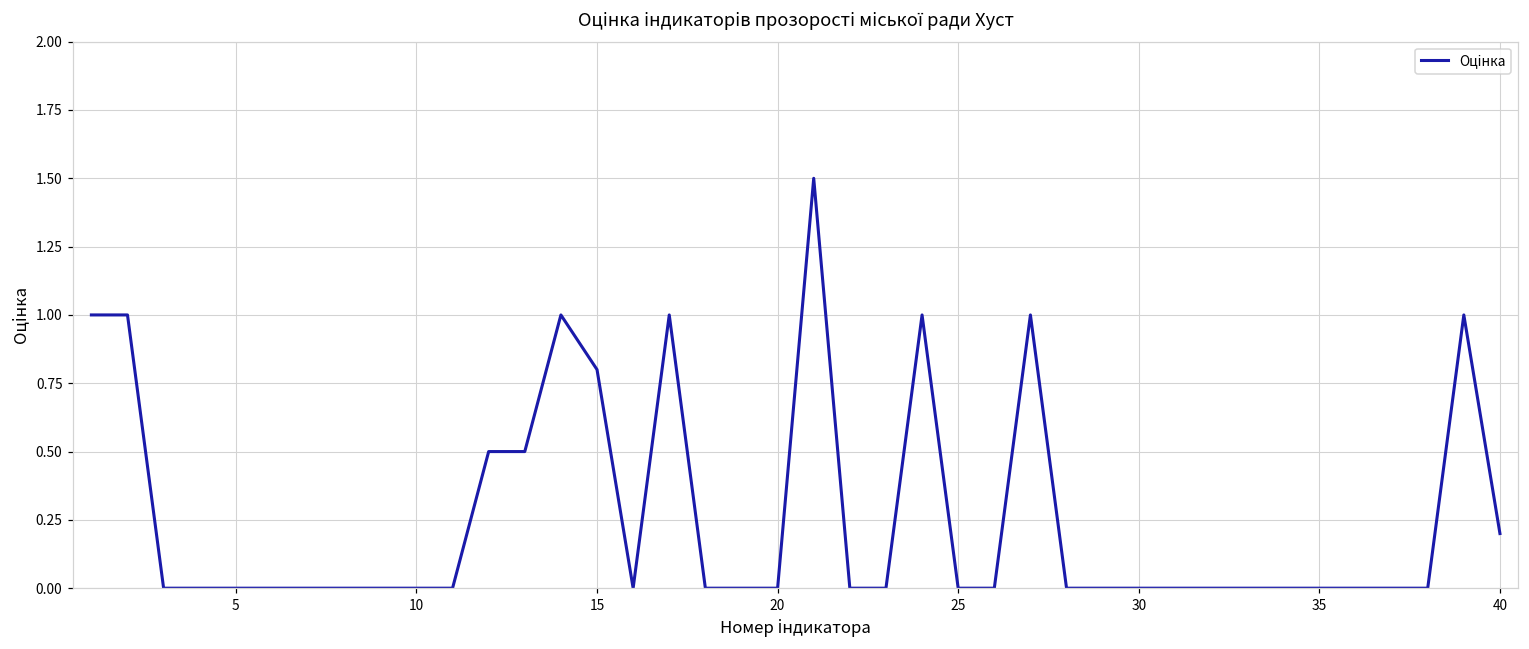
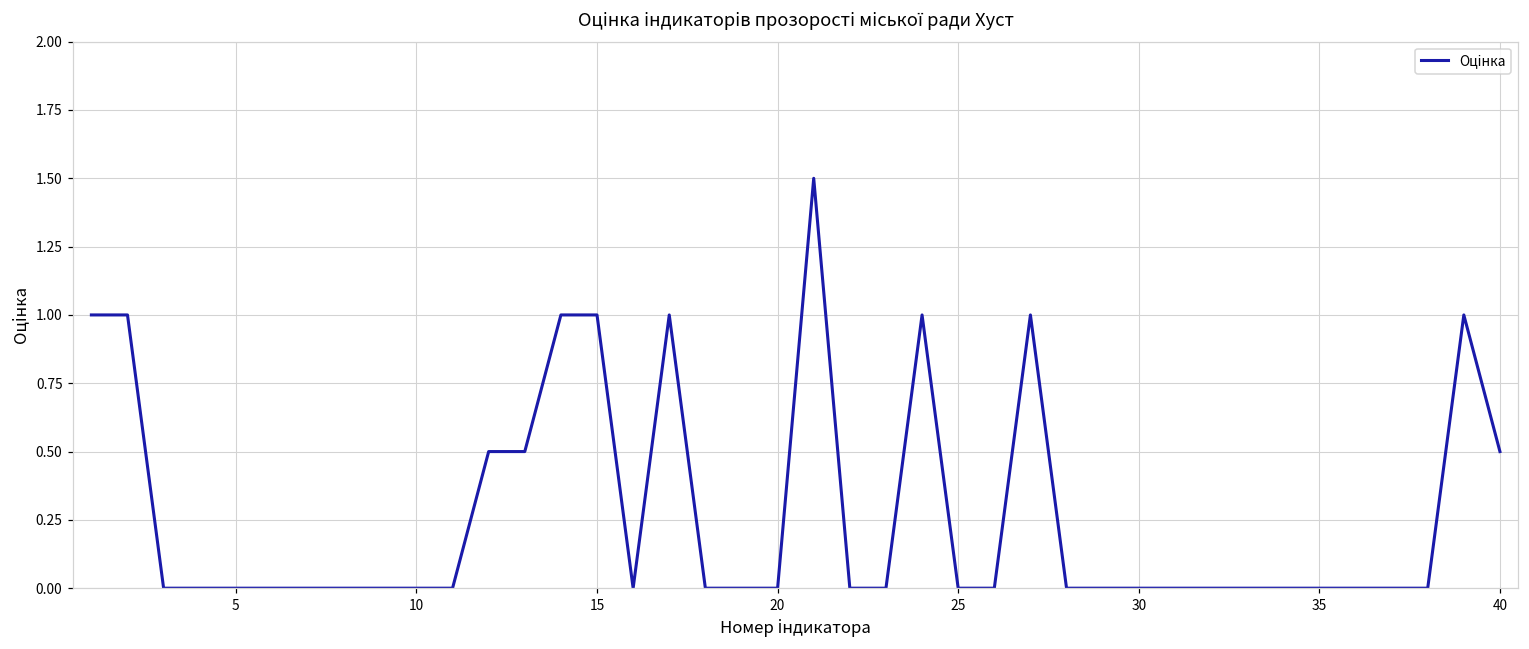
15: 0.8 -> 1.0
40: 0.2 -> 0.5
